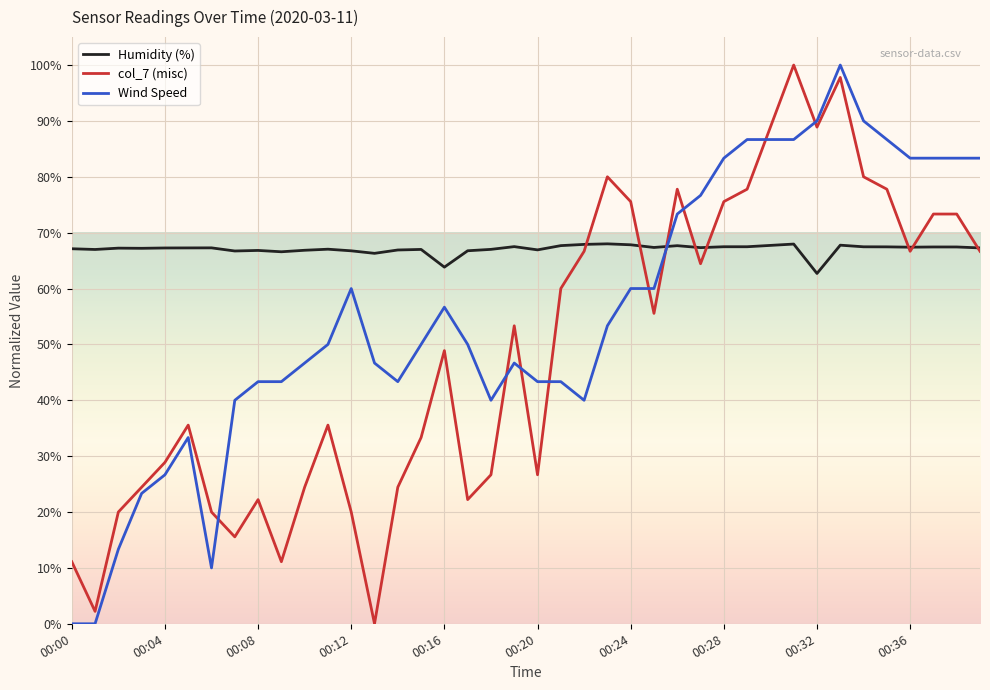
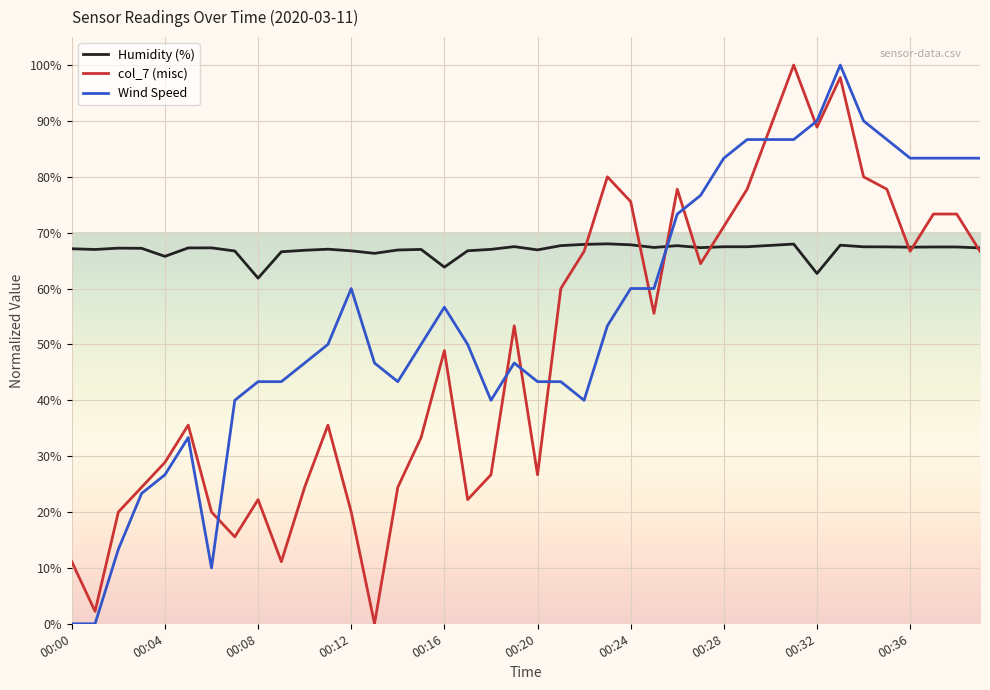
Humidity (%), 00:04: 67% -> 66%
Humidity (%), 00:08: 67% -> 62%
col_7 (misc), 00:28: 76% -> 71%
